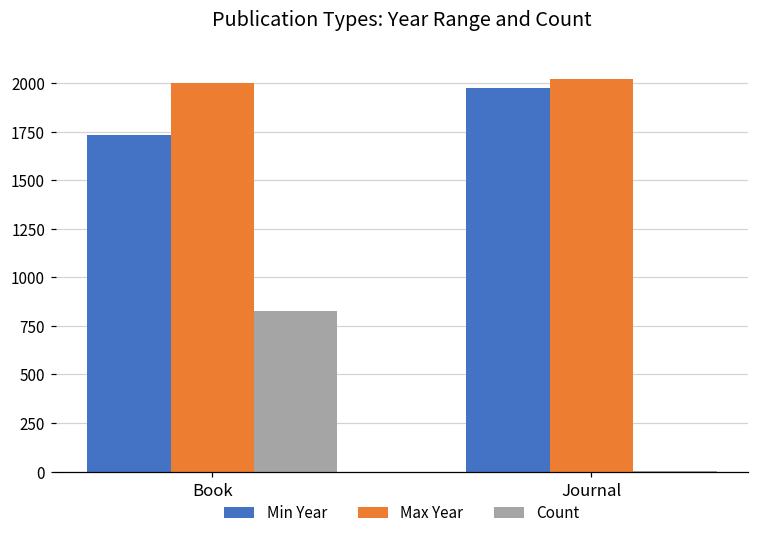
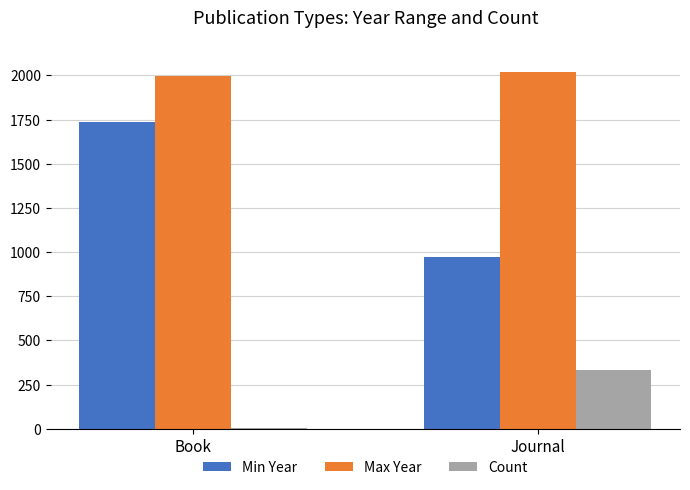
Count, Book: 830 -> 0
Min Year, Journal: 1970 -> 970
Count, Journal: 0 -> 330
